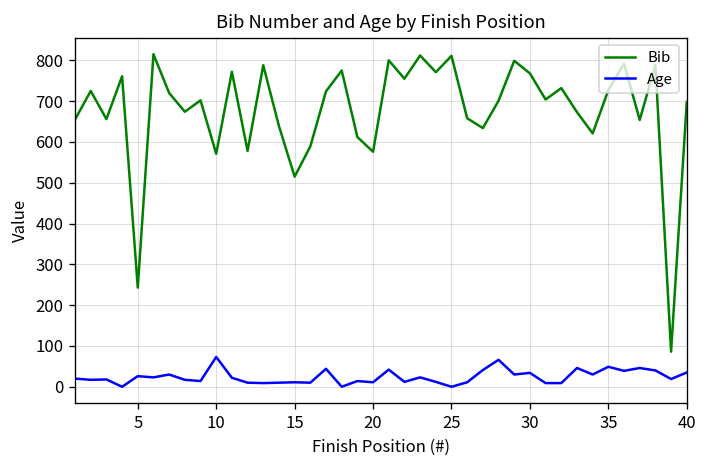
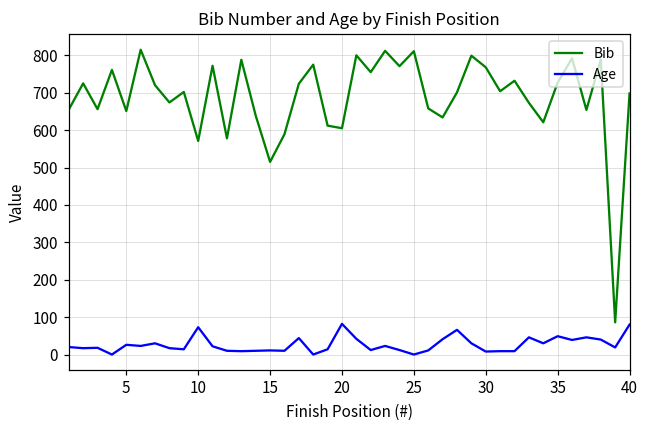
Bib, 5: 240 -> 650
Bib, 20: 580 -> 610
Age, 20: 10 -> 80
Age, 30: 30 -> 10
Age, 40: 40 -> 80
